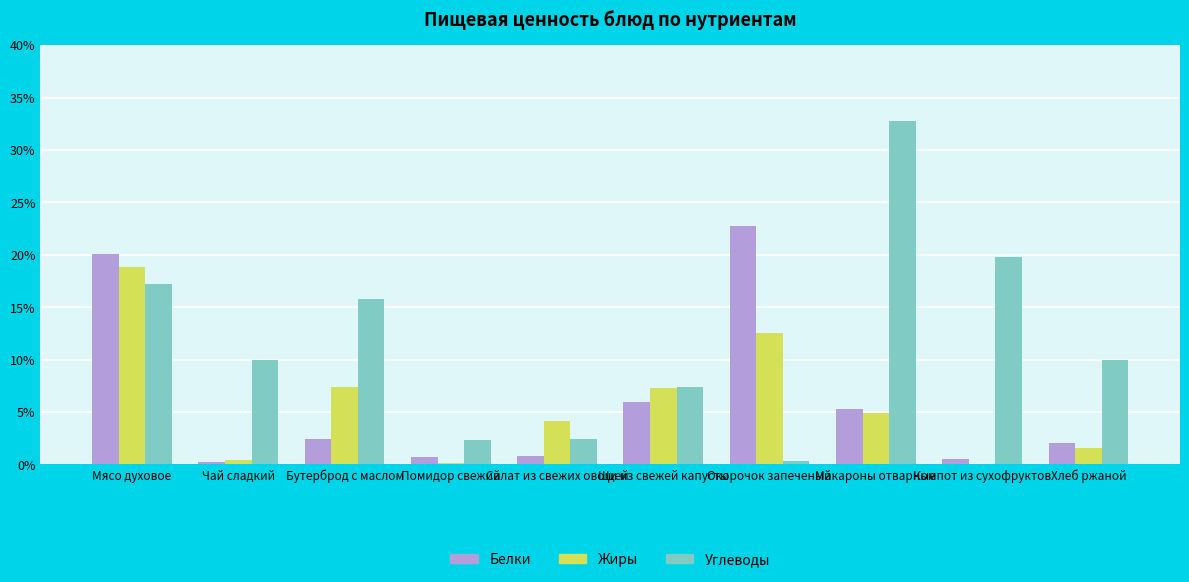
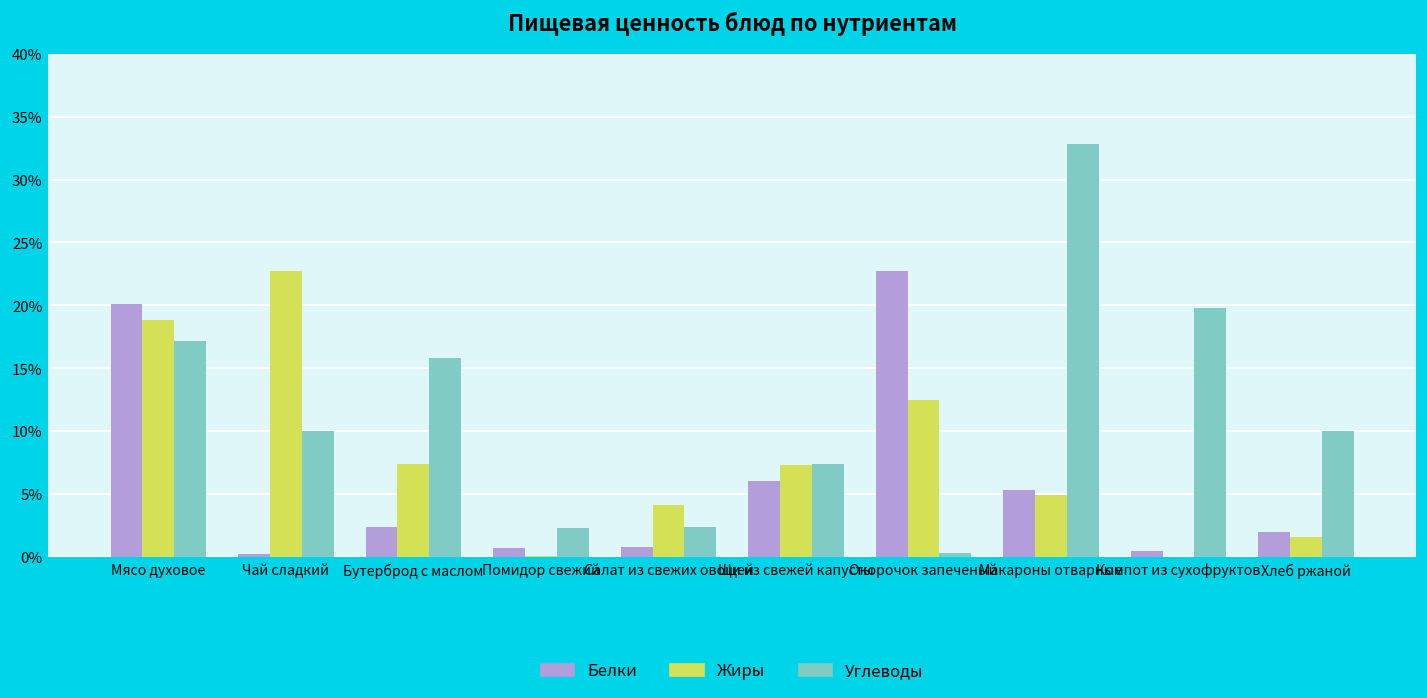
Жиры, Чай сладкий: 0.4% -> 22.7%
